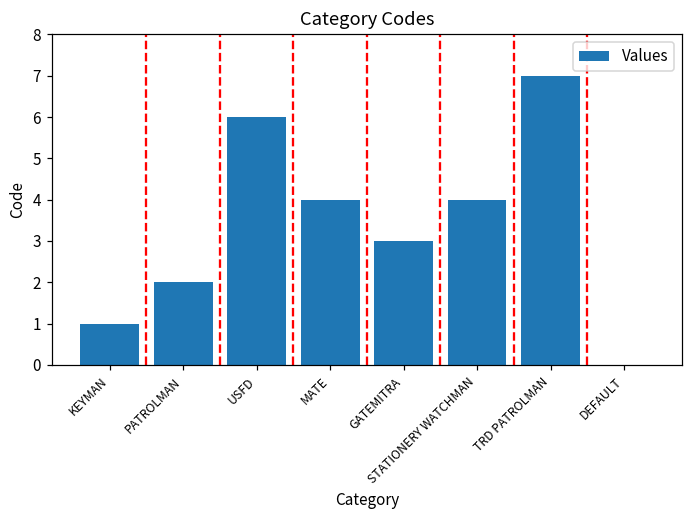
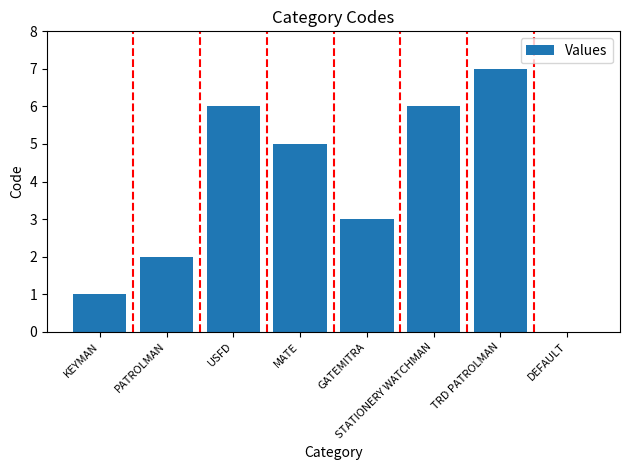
MATE: 4 -> 5
STATIONERY WATCHMAN: 4 -> 6
